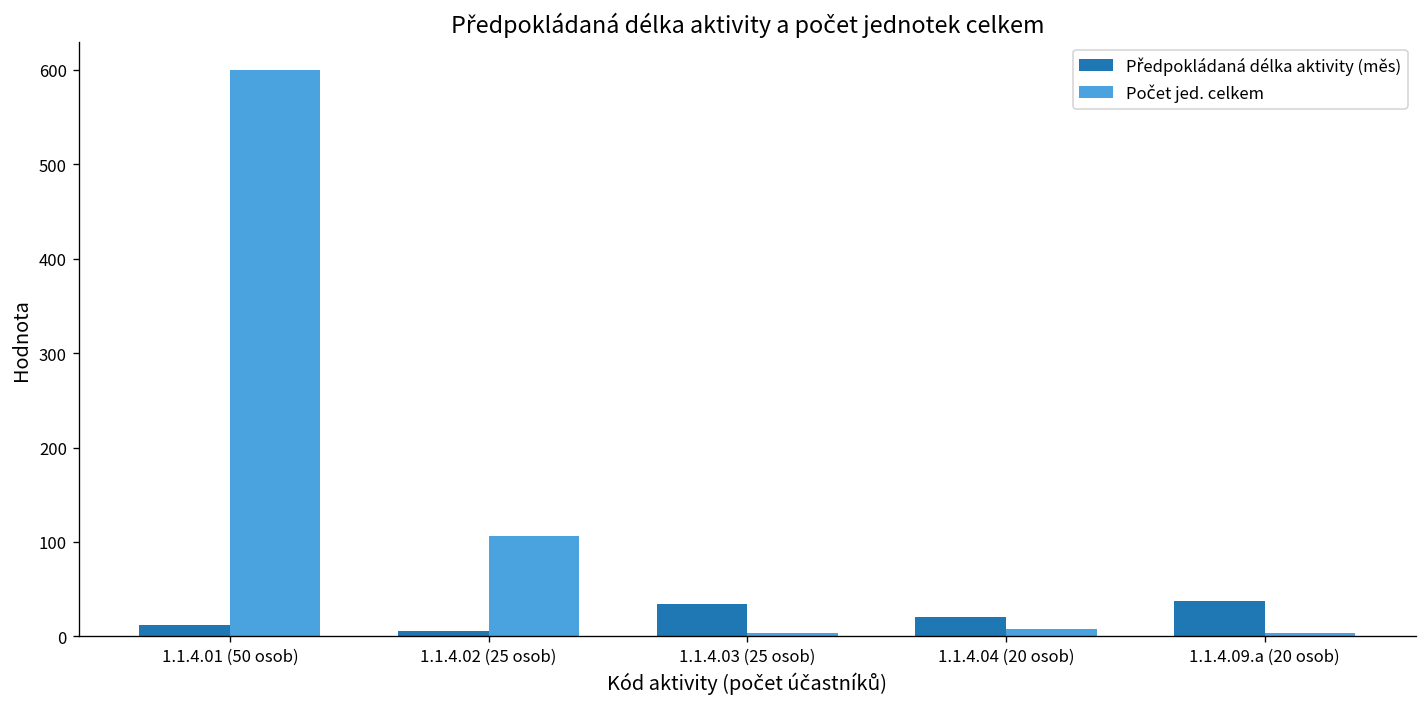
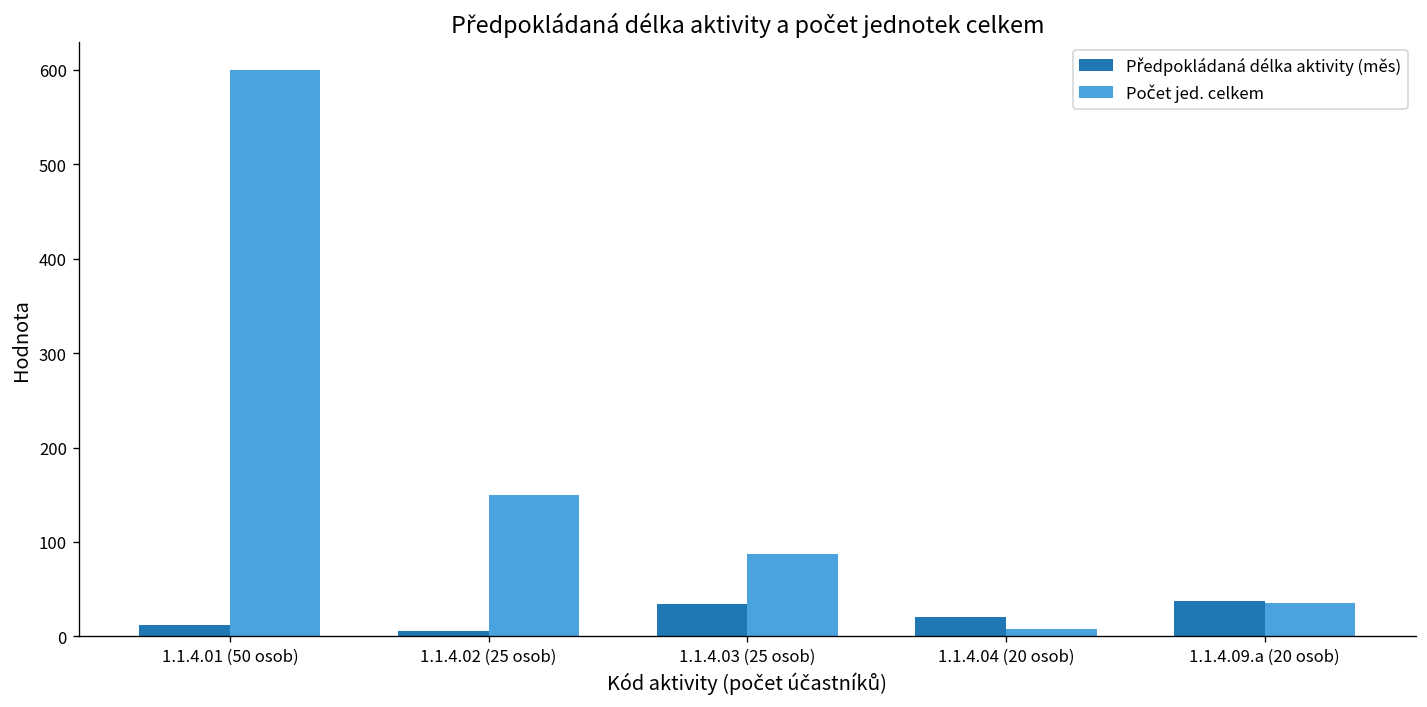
Počet jed. celkem, 1.1.4.02 (25 osob): 110 -> 150
Počet jed. celkem, 1.1.4.03 (25 osob): 0 -> 90
Počet jed. celkem, 1.1.4.09.a (20 osob): 0 -> 40
